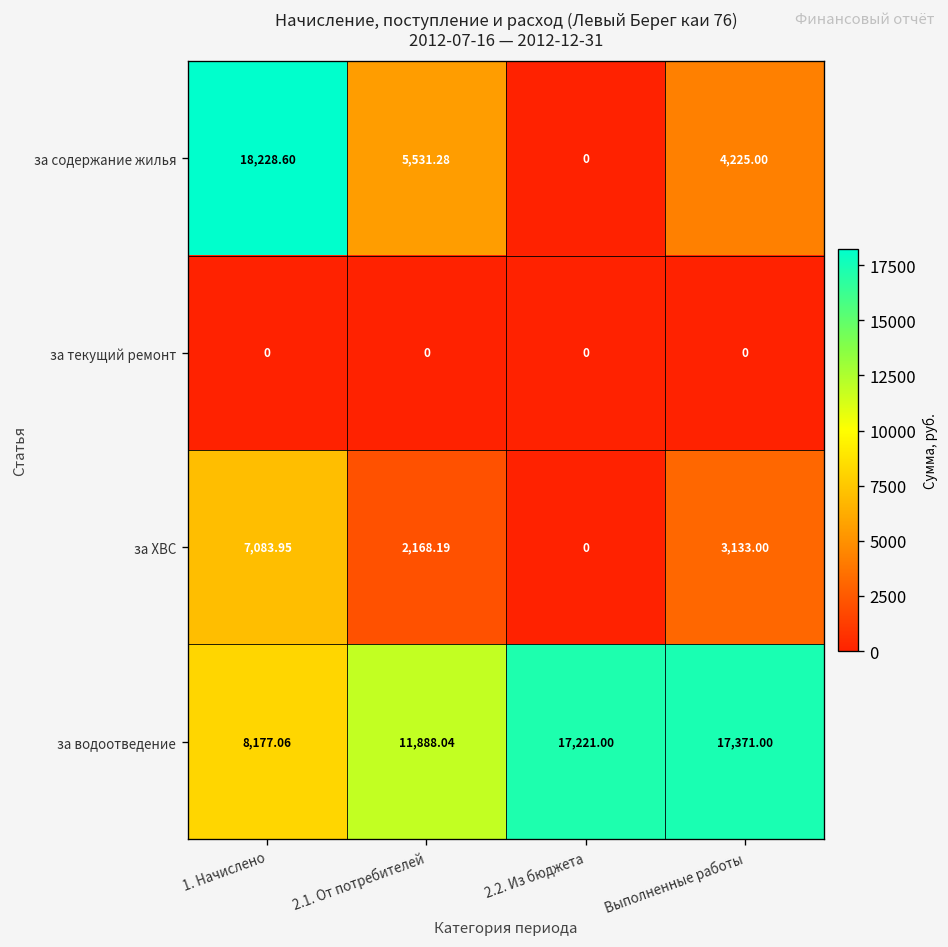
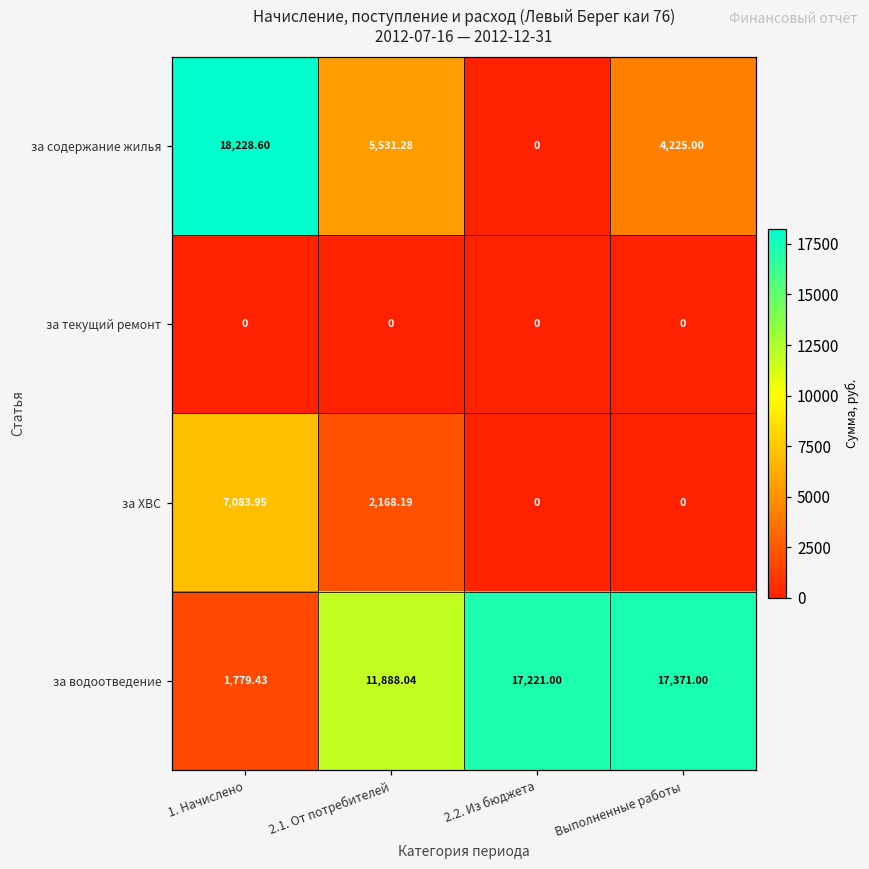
за ХВС, Выполненные работы: 3,133.00 -> 0
за водоотведение, 1. Начислено: 8,177.06 -> 1,779.43
